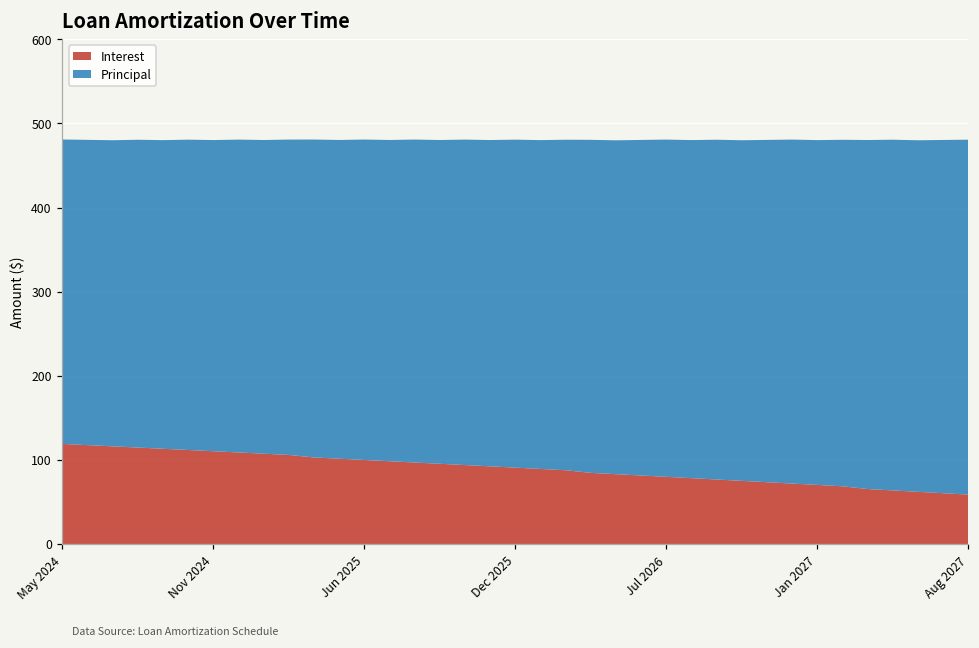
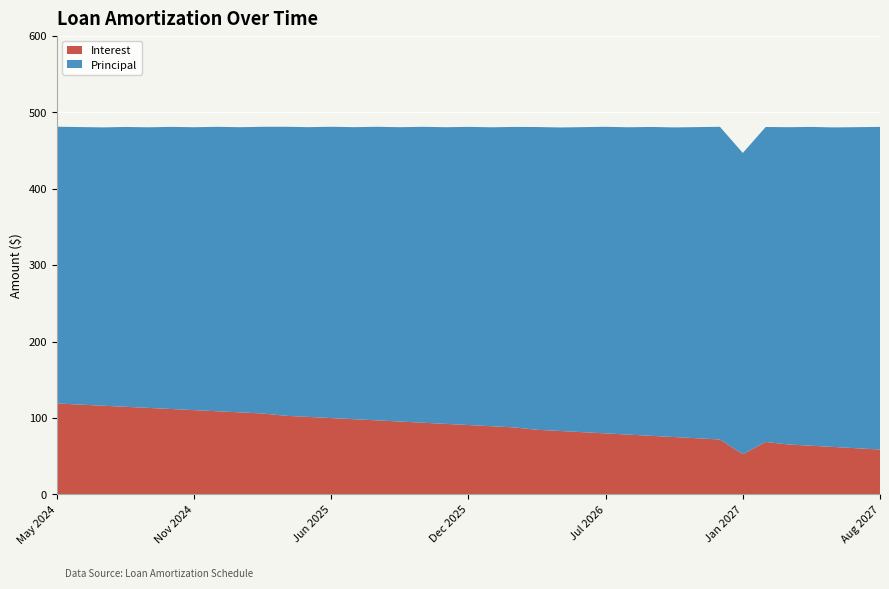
Interest, Jan 2027: 70 -> 50
Principal, Jan 2027: 410 -> 390
